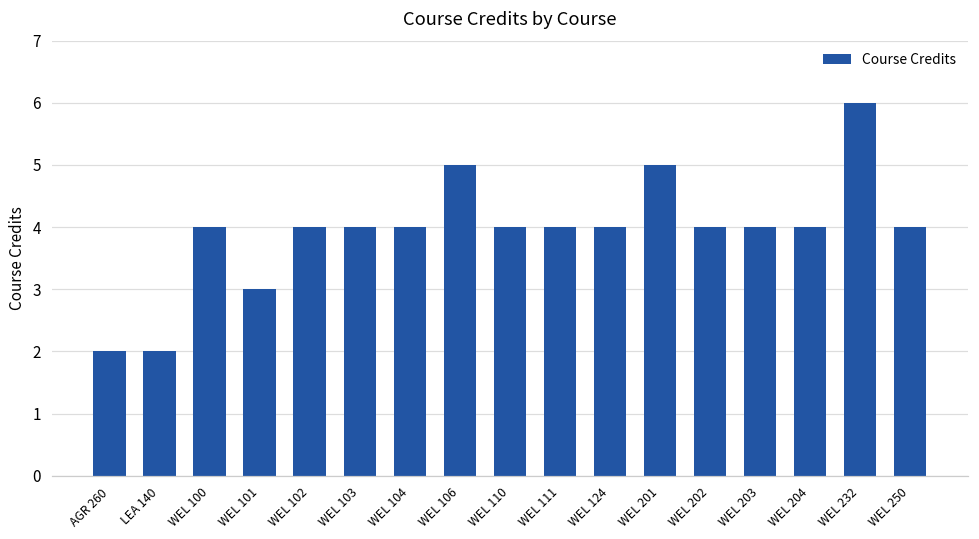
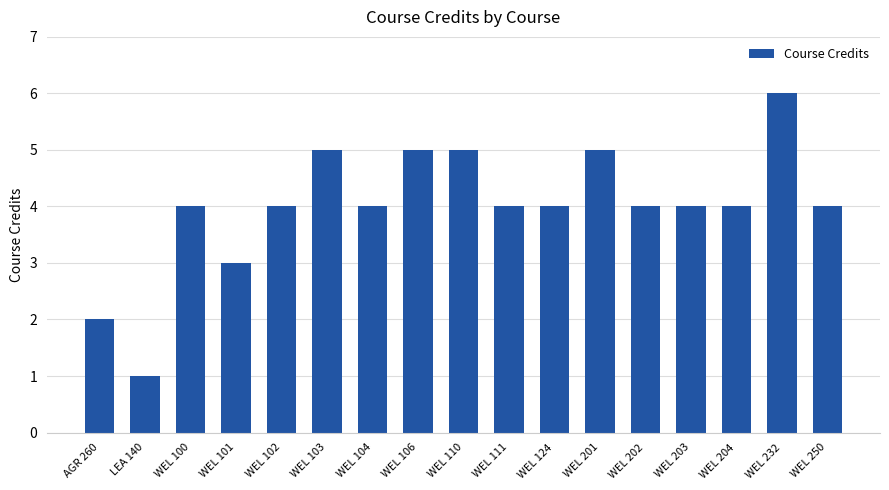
LEA 140: 2 -> 1
WEL 103: 4 -> 5
WEL 110: 4 -> 5
